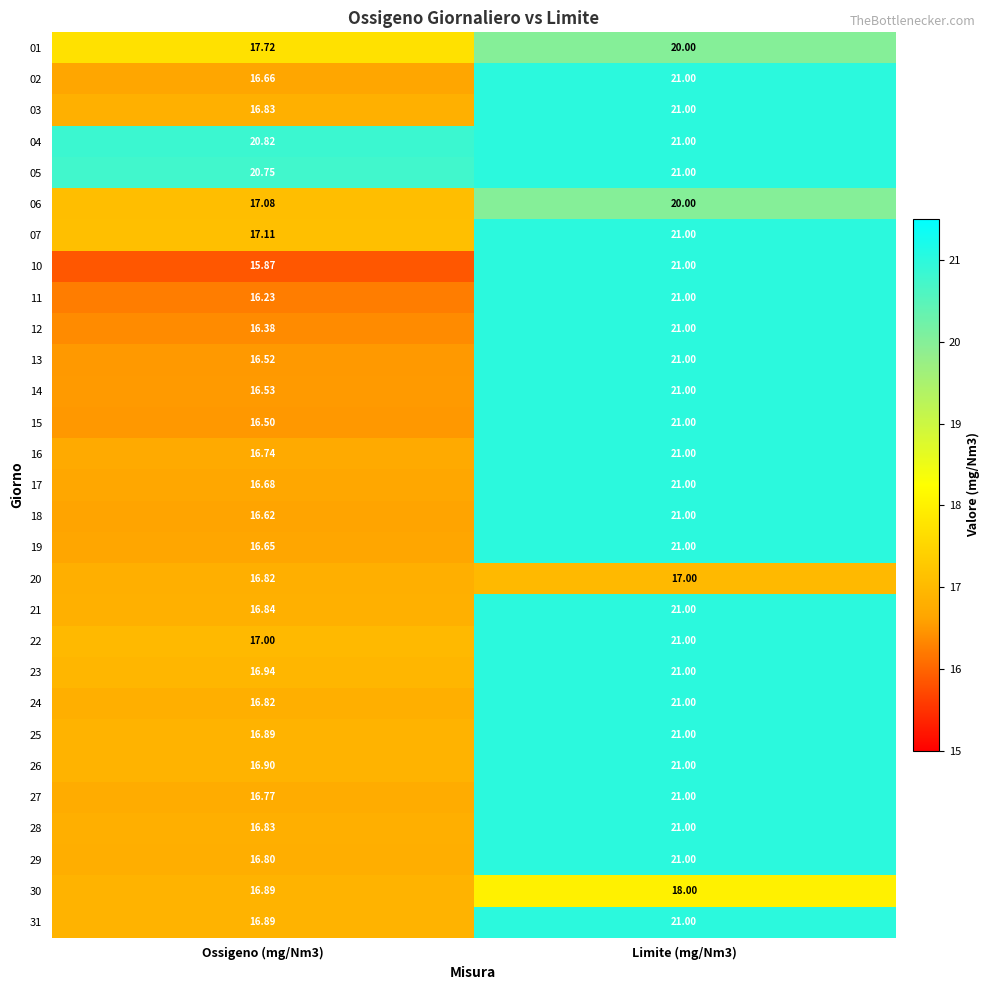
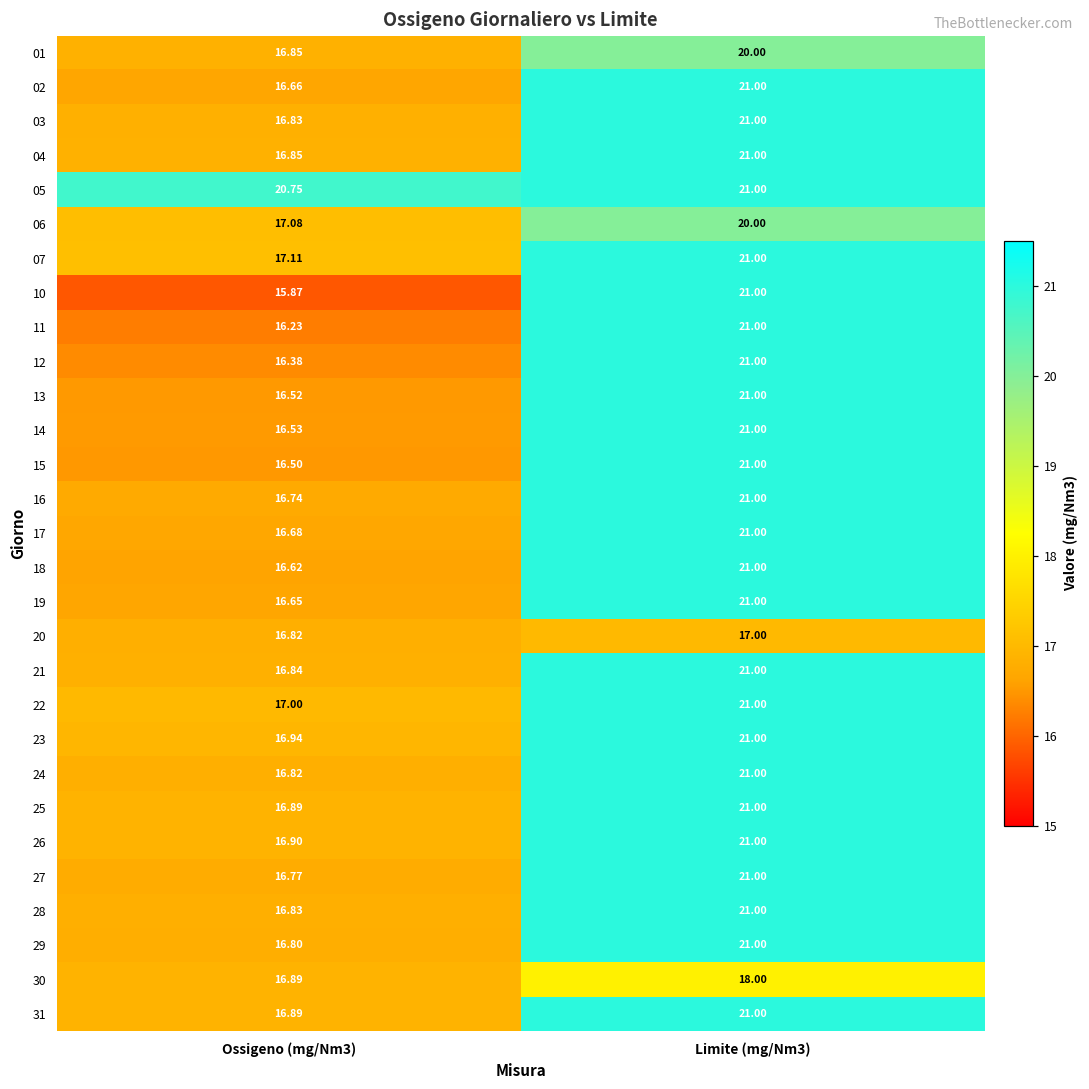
01, Ossigeno (mg/Nm3): 17.72 -> 16.85
04, Ossigeno (mg/Nm3): 20.82 -> 16.85
